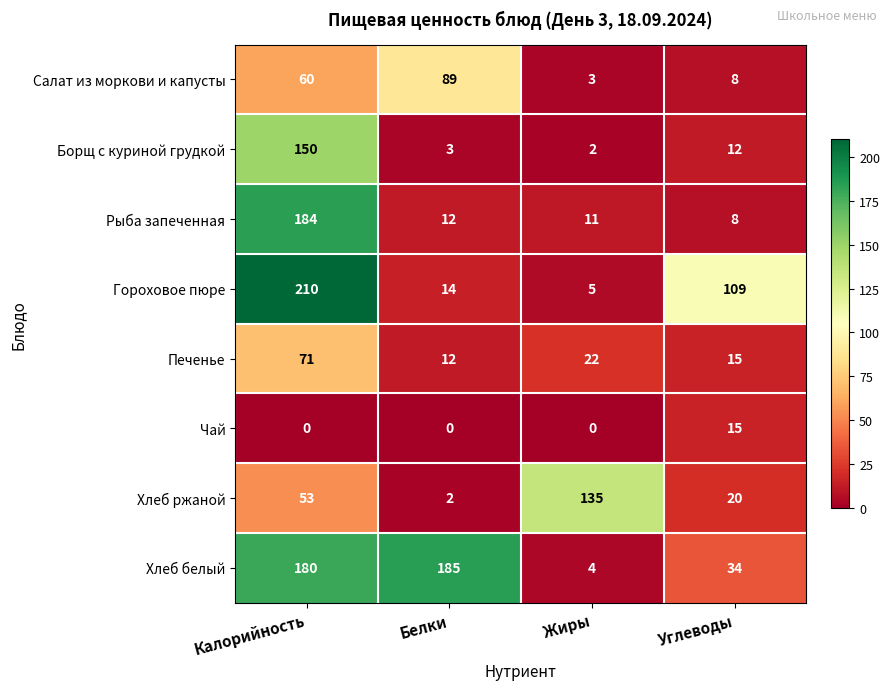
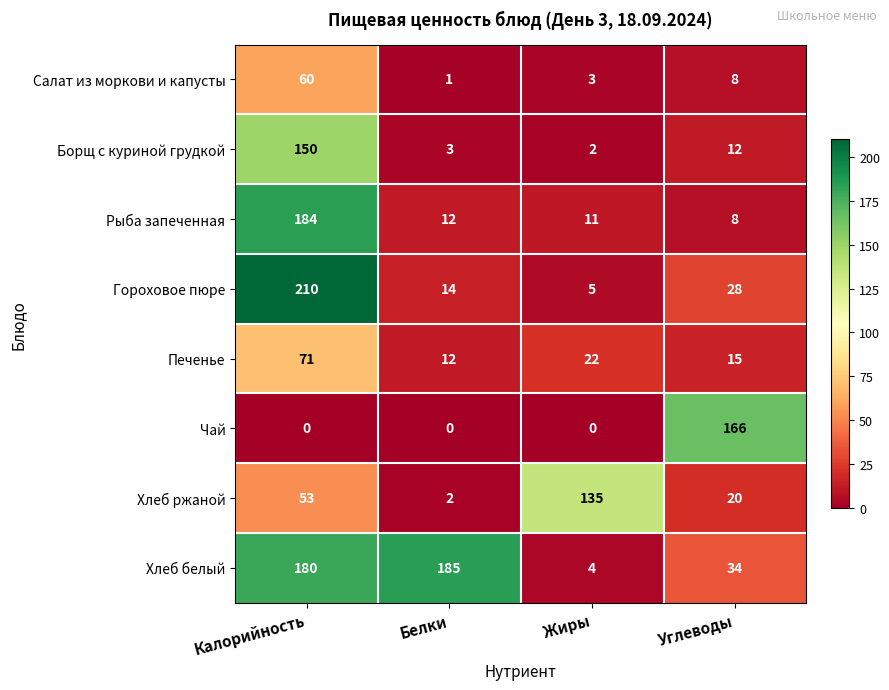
Салат из моркови и капусты, Белки: 89 -> 1
Гороховое пюре, Углеводы: 109 -> 28
Чай, Углеводы: 15 -> 166
